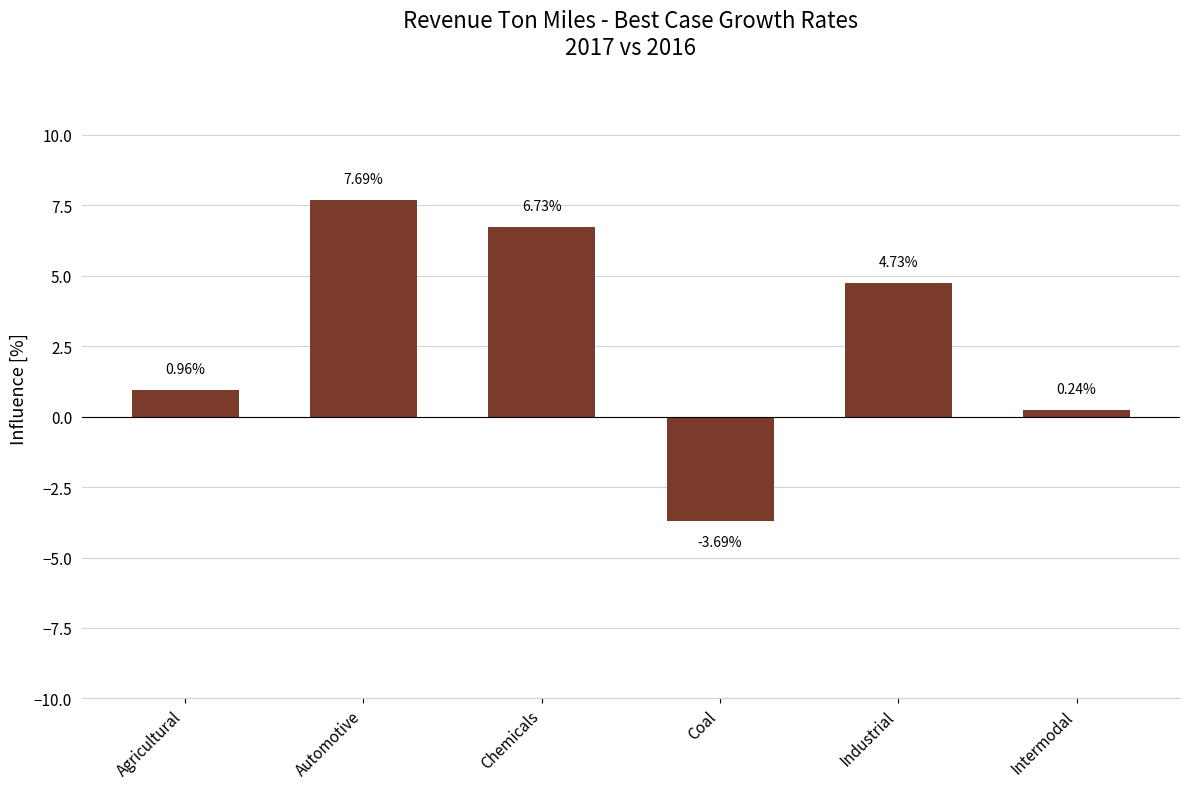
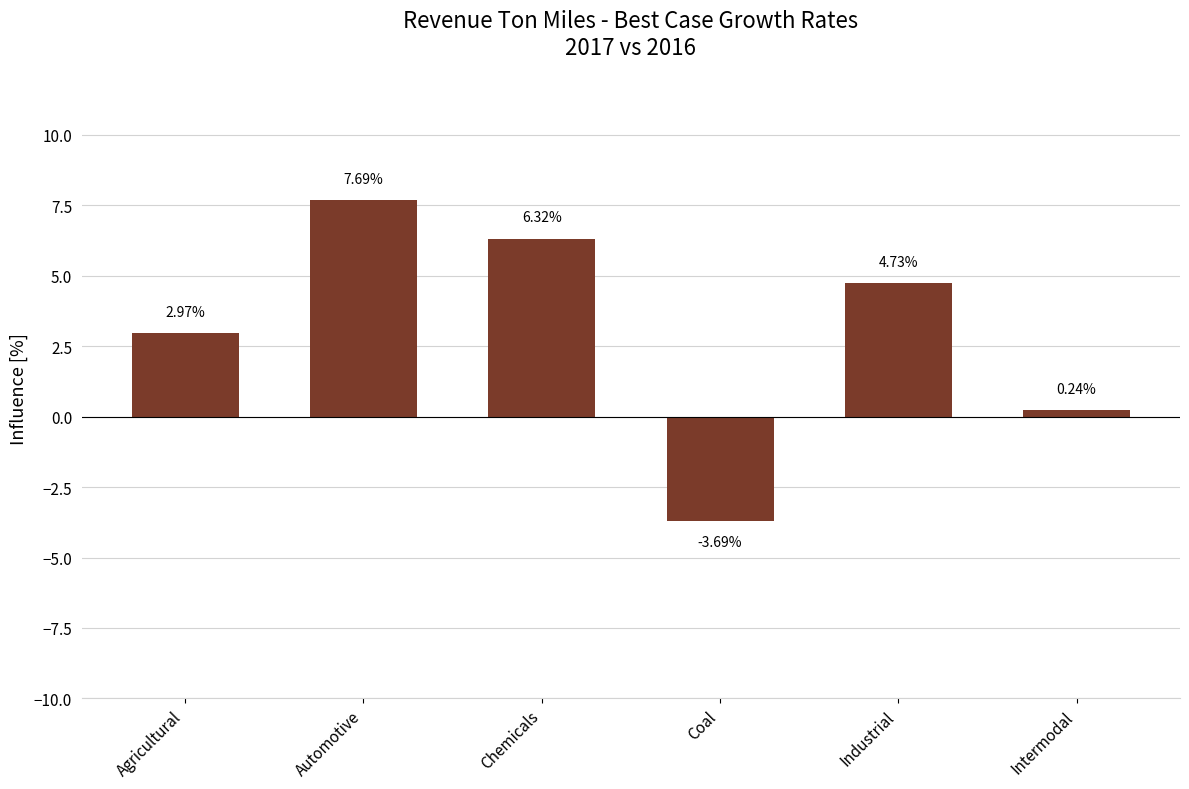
Agricultural: 0.96% -> 2.97%
Chemicals: 6.73% -> 6.32%
